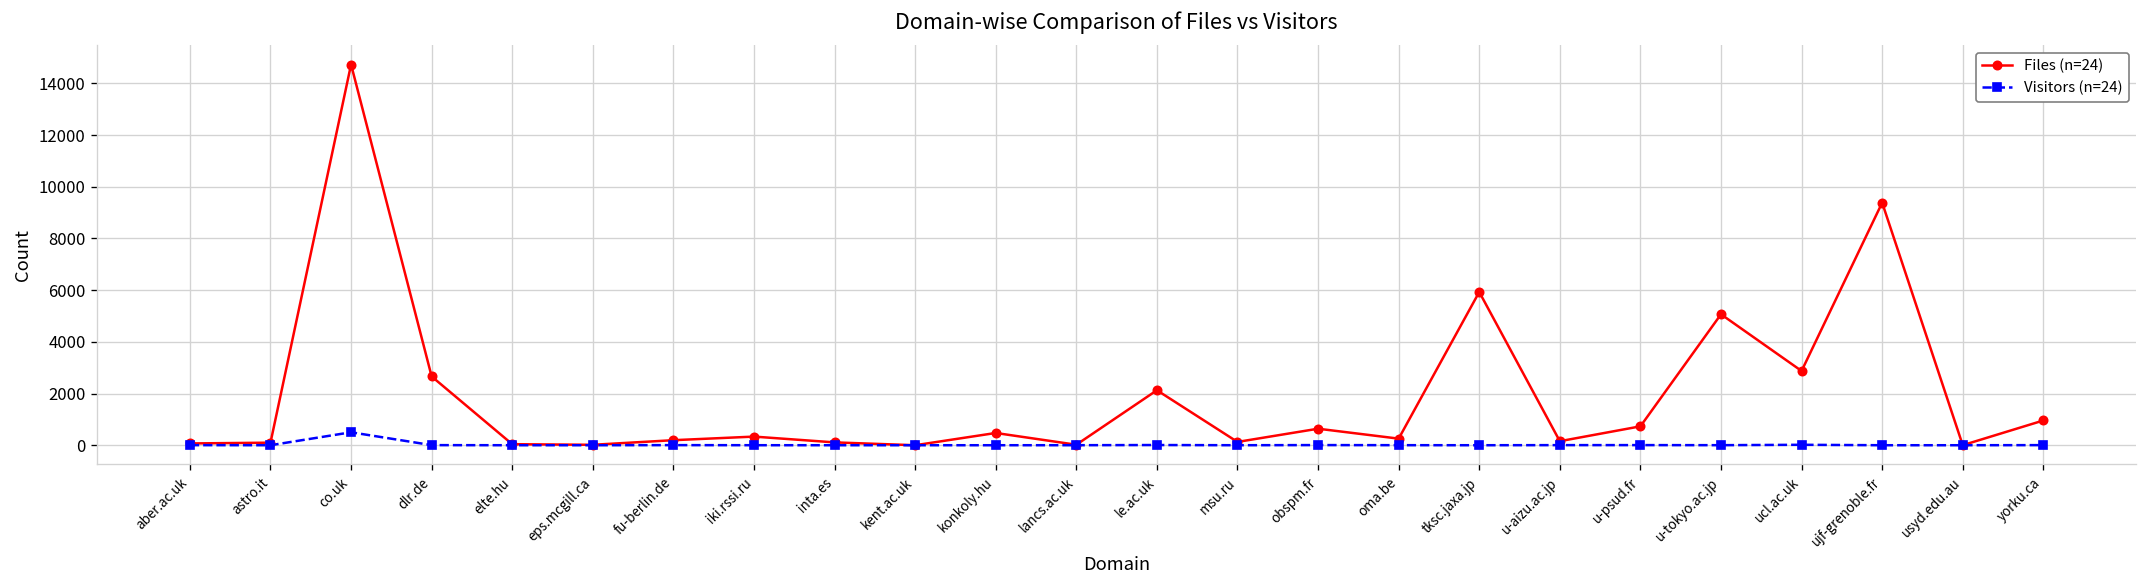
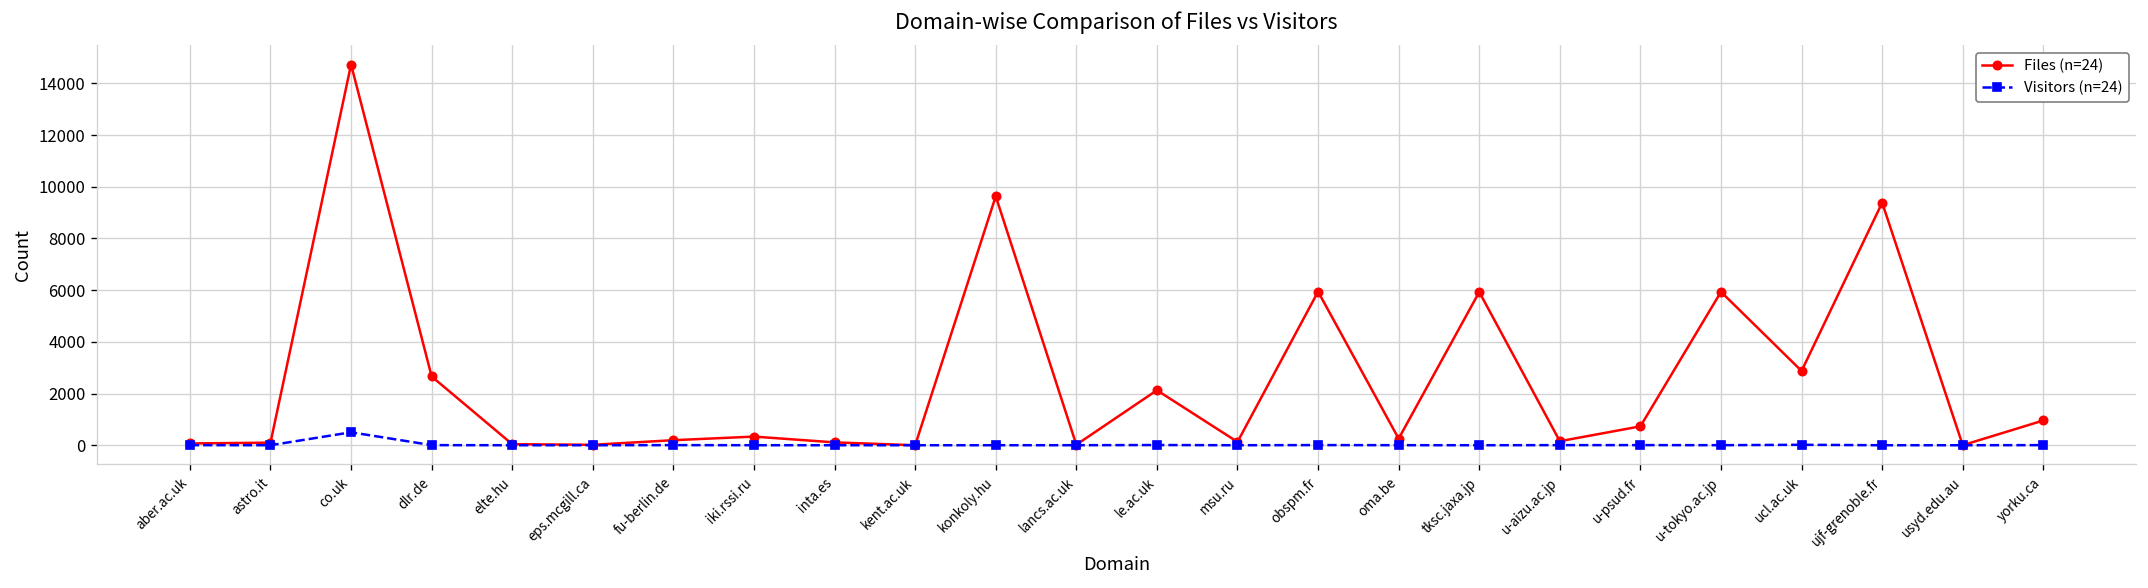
Files (n=24), konkoly.hu: 500 -> 9600
Files (n=24), obspm.fr: 600 -> 5900
Files (n=24), u-tokyo.ac.jp: 5100 -> 5900
